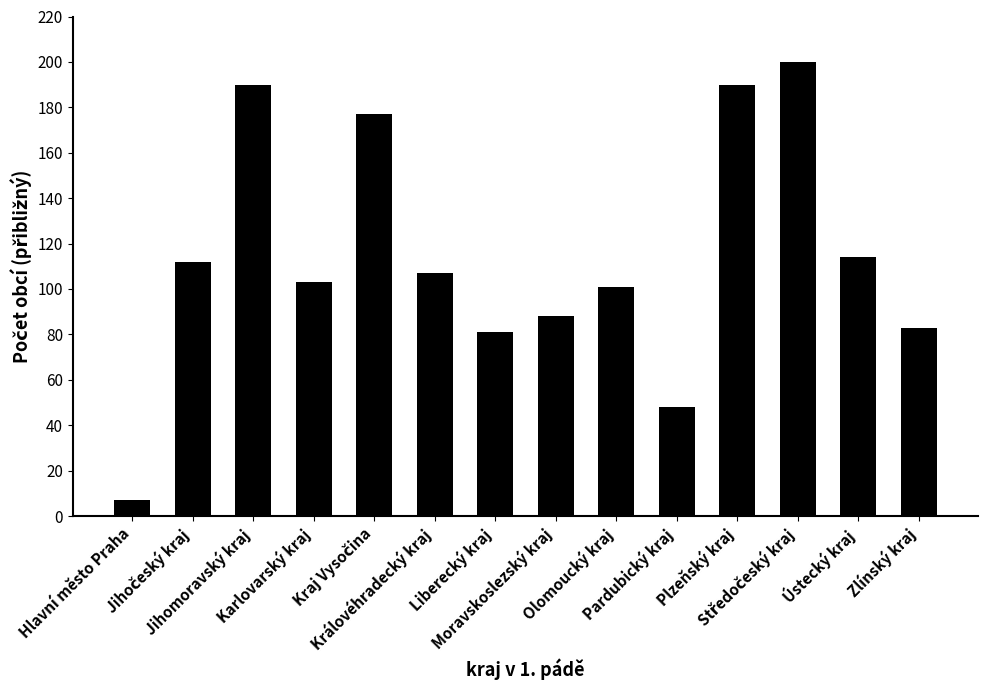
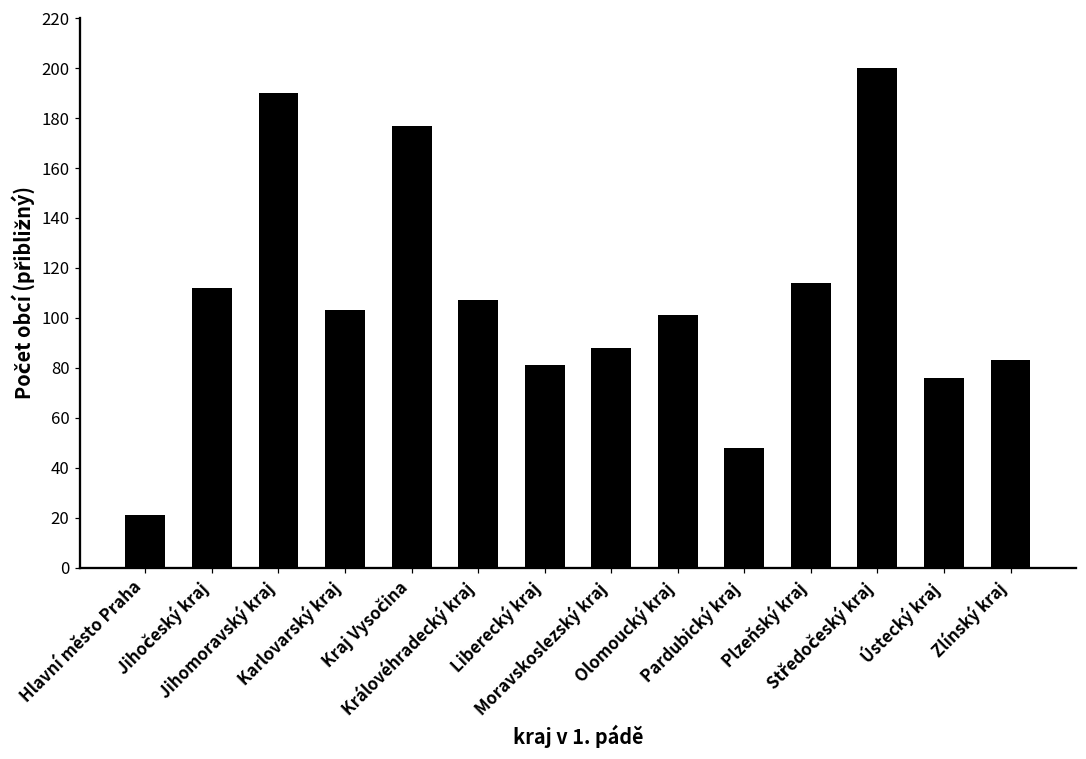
Hlavní město Praha: 7 -> 21
Plzeňský kraj: 190 -> 114
Ústecký kraj: 114 -> 76
